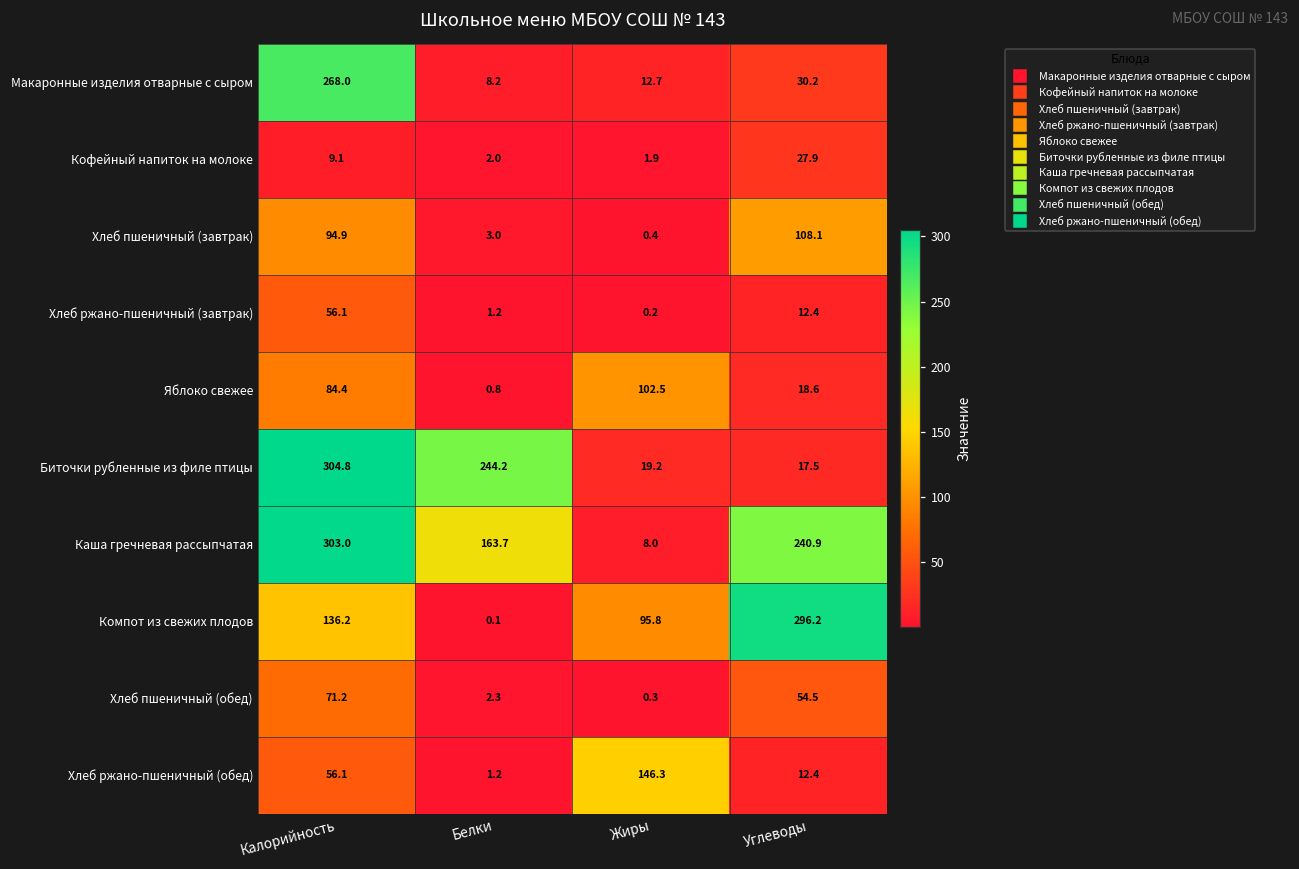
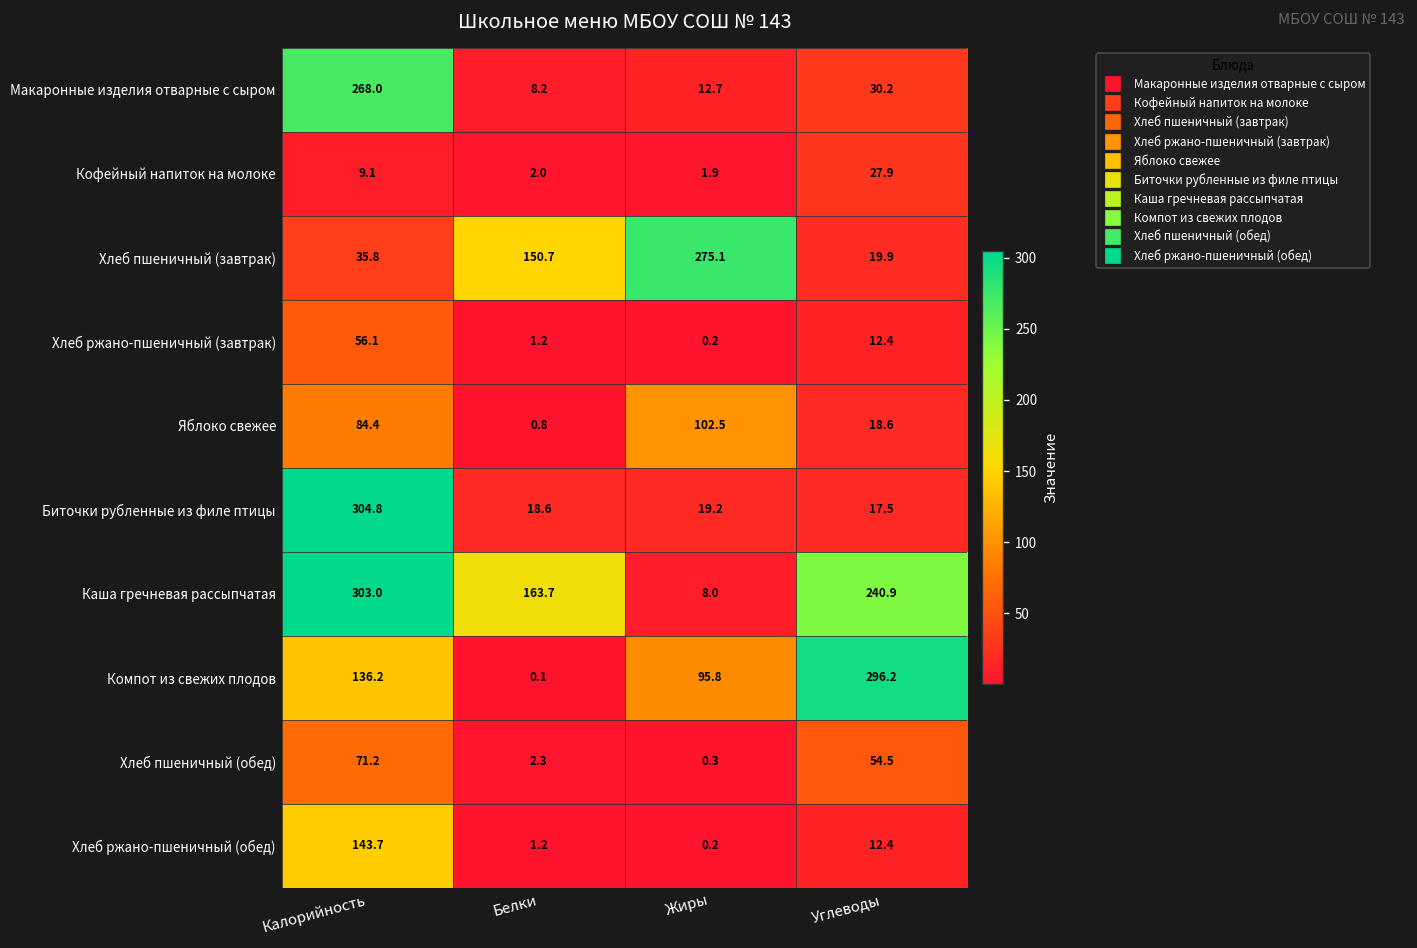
Хлеб пшеничный (завтрак), Калорийность: 94.9 -> 35.8
Хлеб пшеничный (завтрак), Белки: 3.0 -> 150.7
Хлеб пшеничный (завтрак), Жиры: 0.4 -> 275.1
Хлеб пшеничный (завтрак), Углеводы: 108.1 -> 19.9
Биточки рубленные из филе птицы, Белки: 244.2 -> 18.6
Хлеб ржано-пшеничный (обед), Калорийность: 56.1 -> 143.7
Хлеб ржано-пшеничный (обед), Жиры: 146.3 -> 0.2
